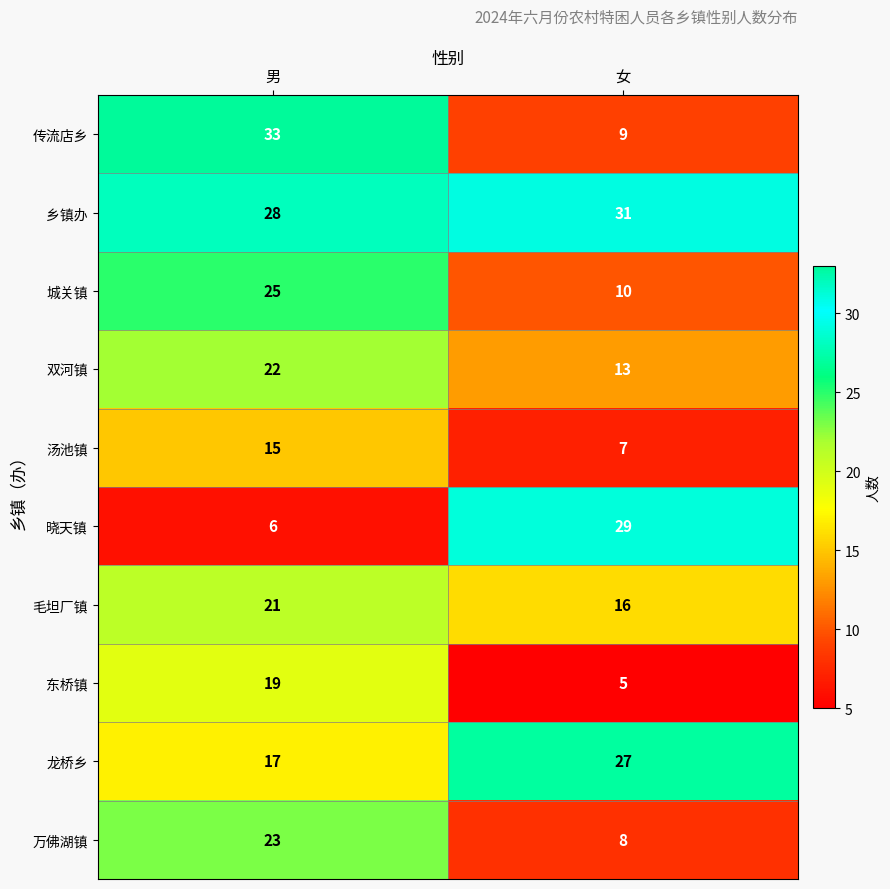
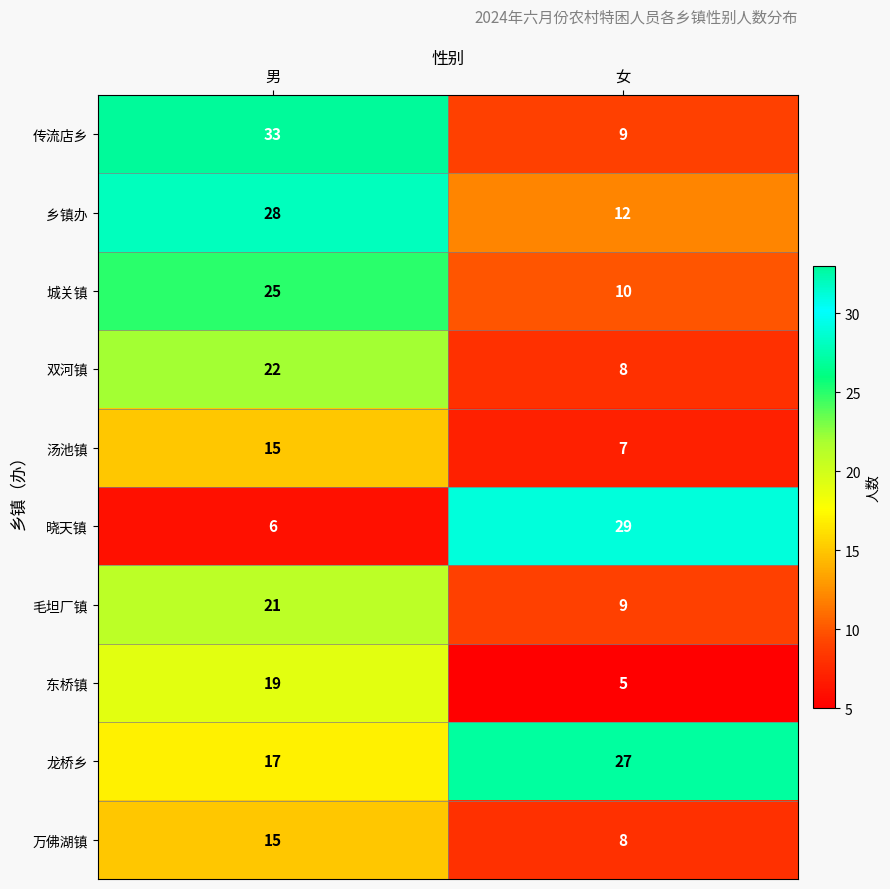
乡镇办, 女: 31 -> 12
双河镇, 女: 13 -> 8
毛坦厂镇, 女: 16 -> 9
万佛湖镇, 男: 23 -> 15
